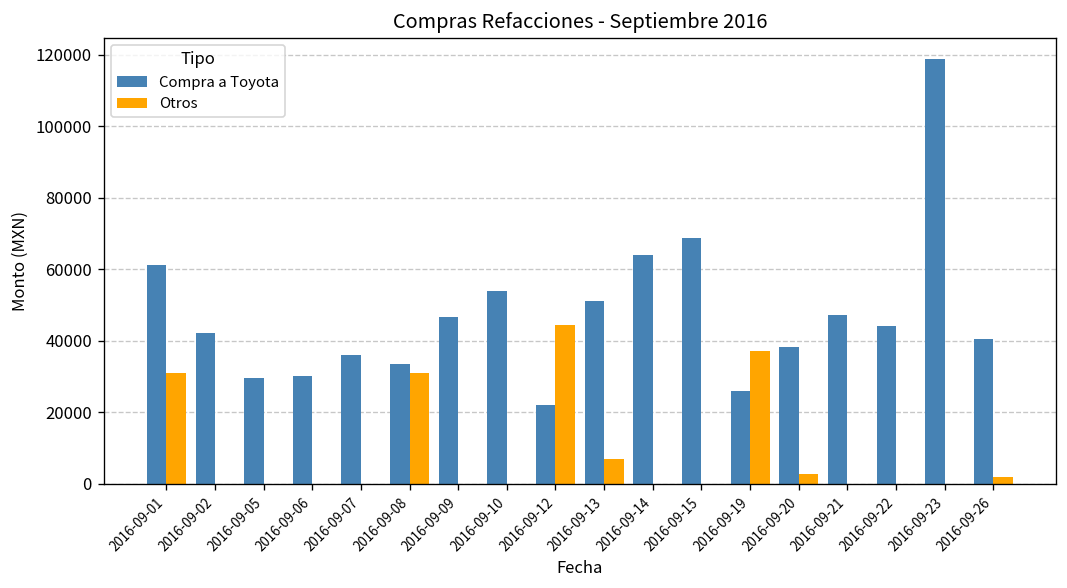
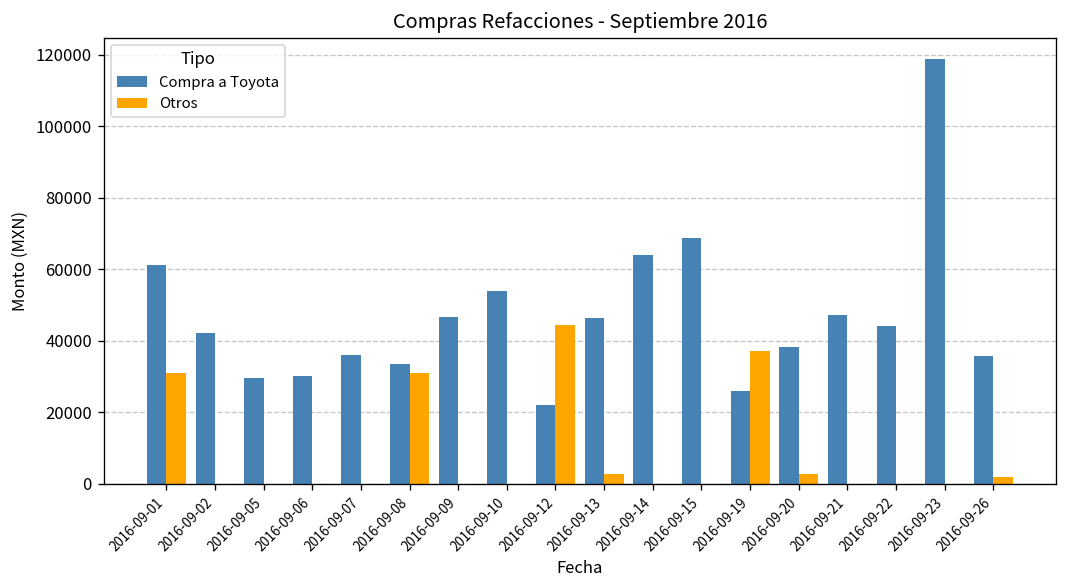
Compra a Toyota, 2016-09-13: 51000 -> 46000
Otros, 2016-09-13: 7000 -> 3000
Compra a Toyota, 2016-09-26: 40000 -> 36000
